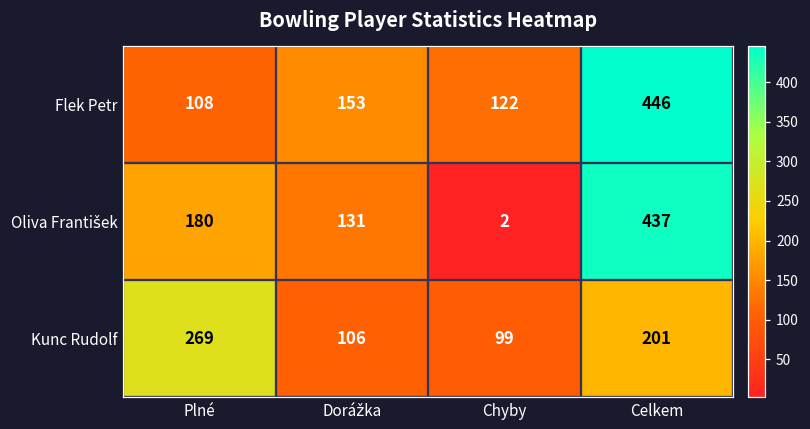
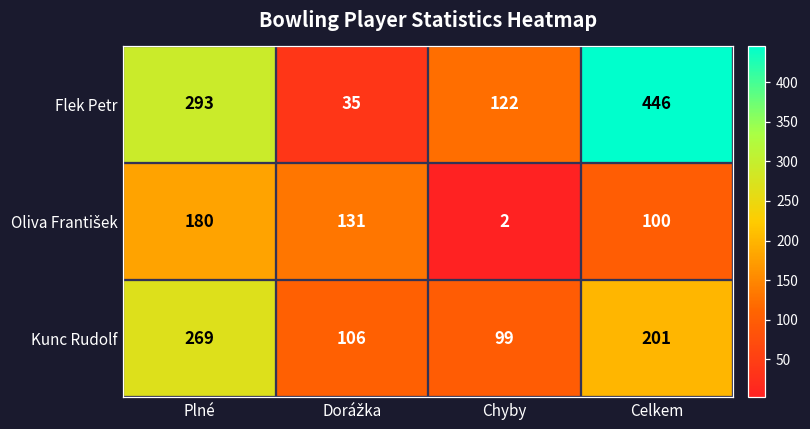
Flek Petr, Plné: 108 -> 293
Flek Petr, Dorážka: 153 -> 35
Oliva František, Celkem: 437 -> 100
